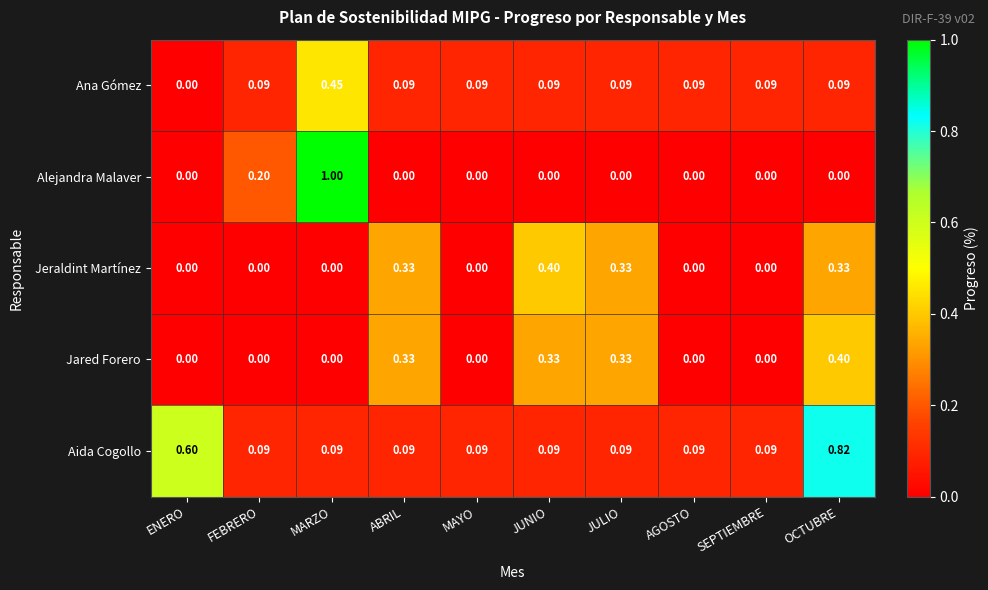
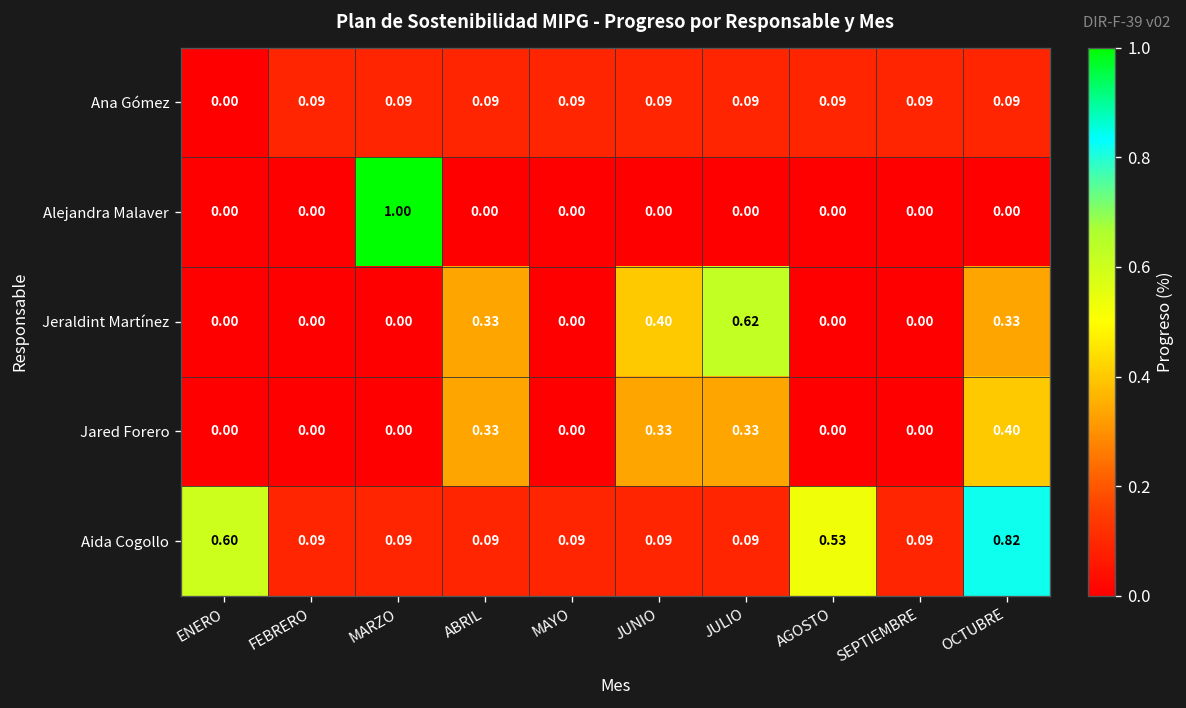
Ana Gómez, MARZO: 0.45 -> 0.09
Alejandra Malaver, FEBRERO: 0.20 -> 0.00
Jeraldint Martínez, JULIO: 0.33 -> 0.62
Aida Cogollo, AGOSTO: 0.09 -> 0.53
